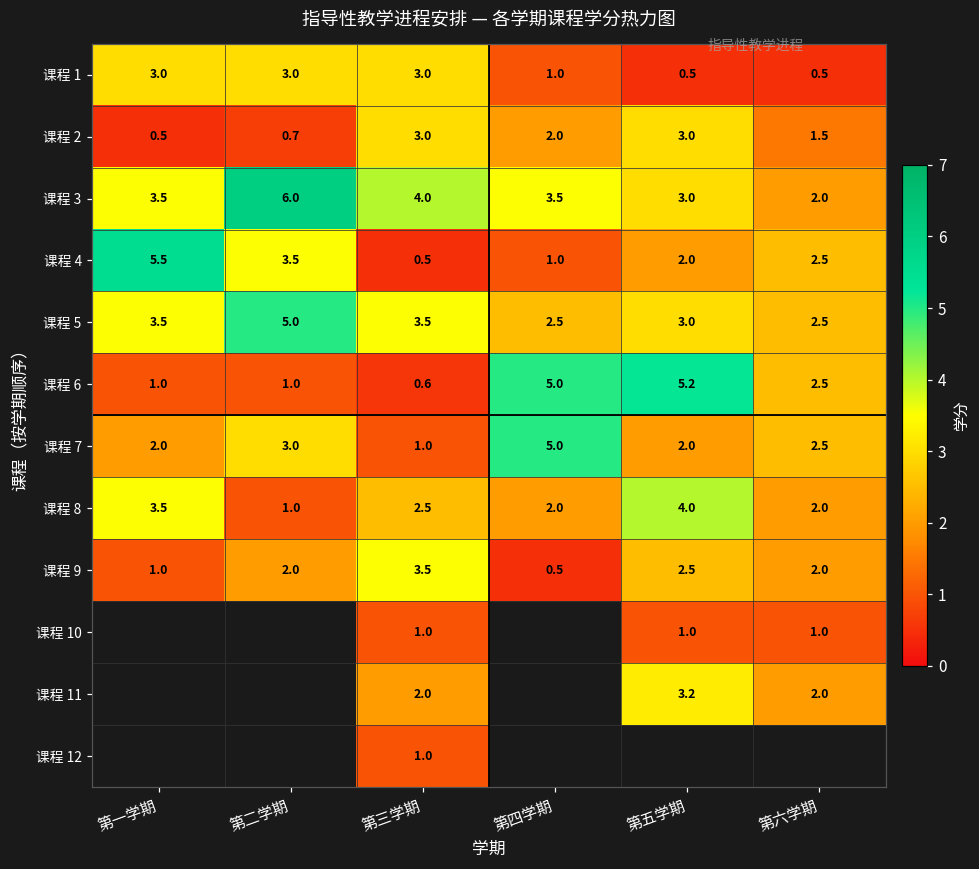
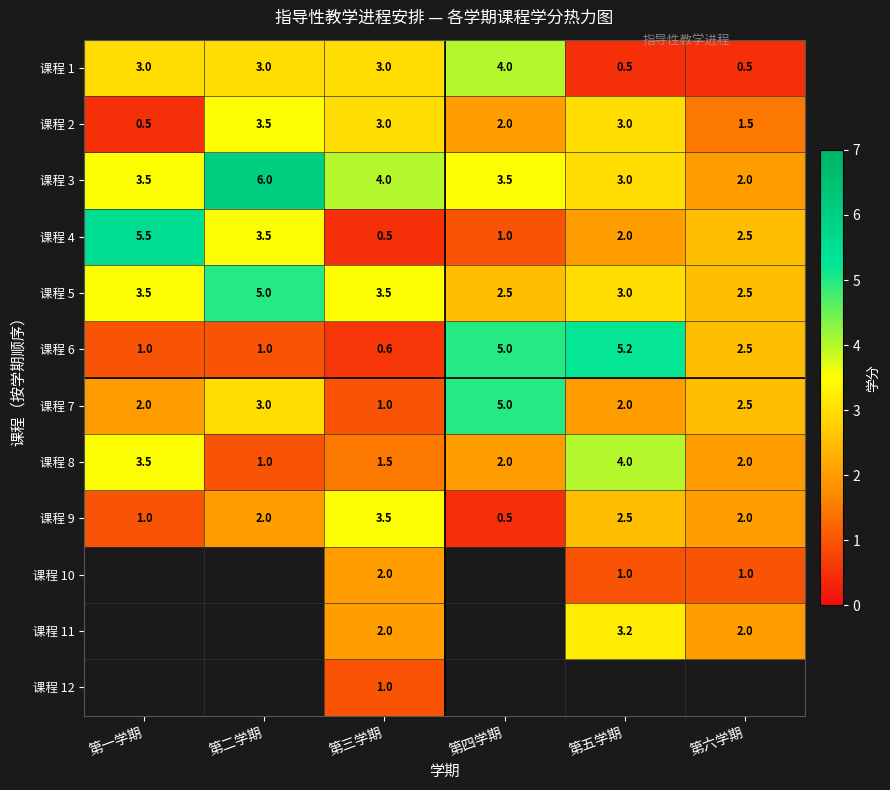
课程 1, 第四学期: 1.0 -> 4.0
课程 2, 第二学期: 0.7 -> 3.5
课程 8, 第三学期: 2.5 -> 1.5
课程 10, 第三学期: 1.0 -> 2.0
